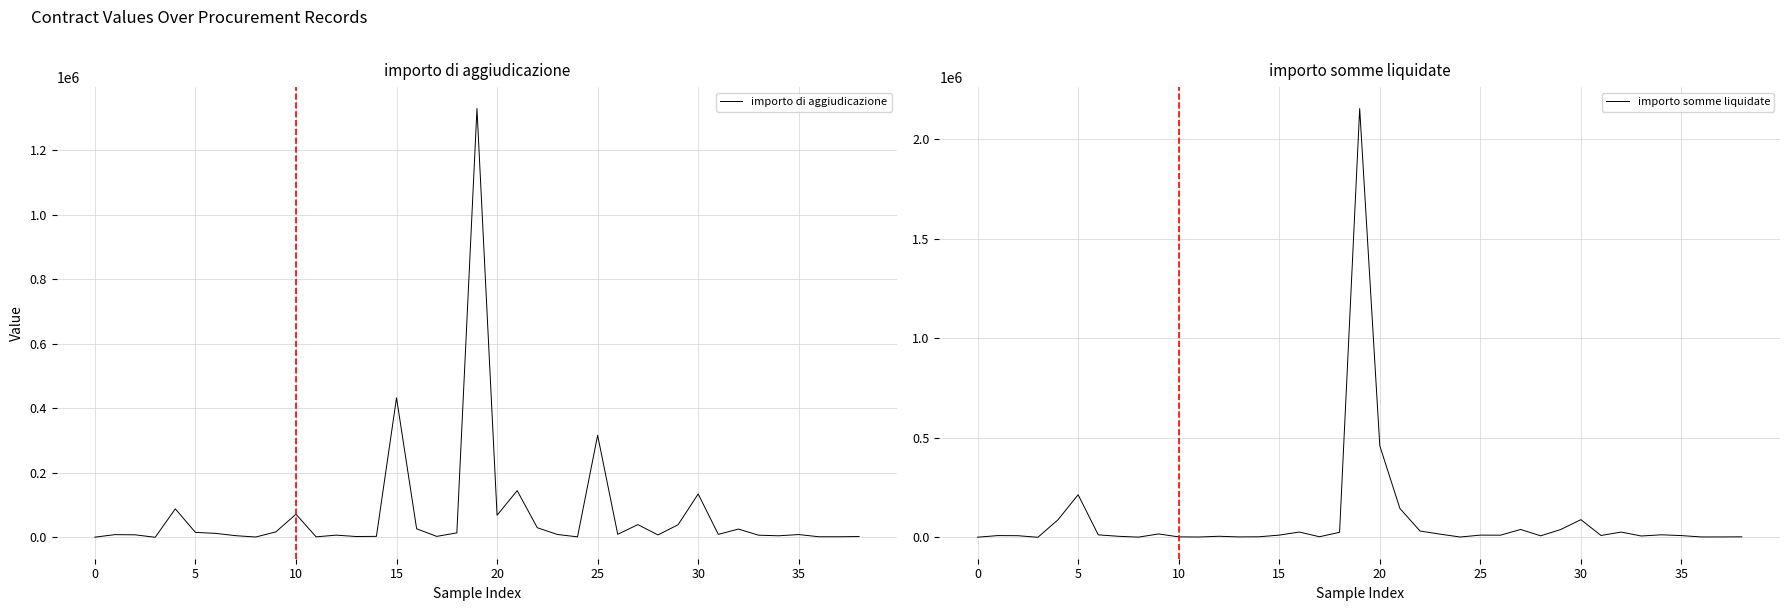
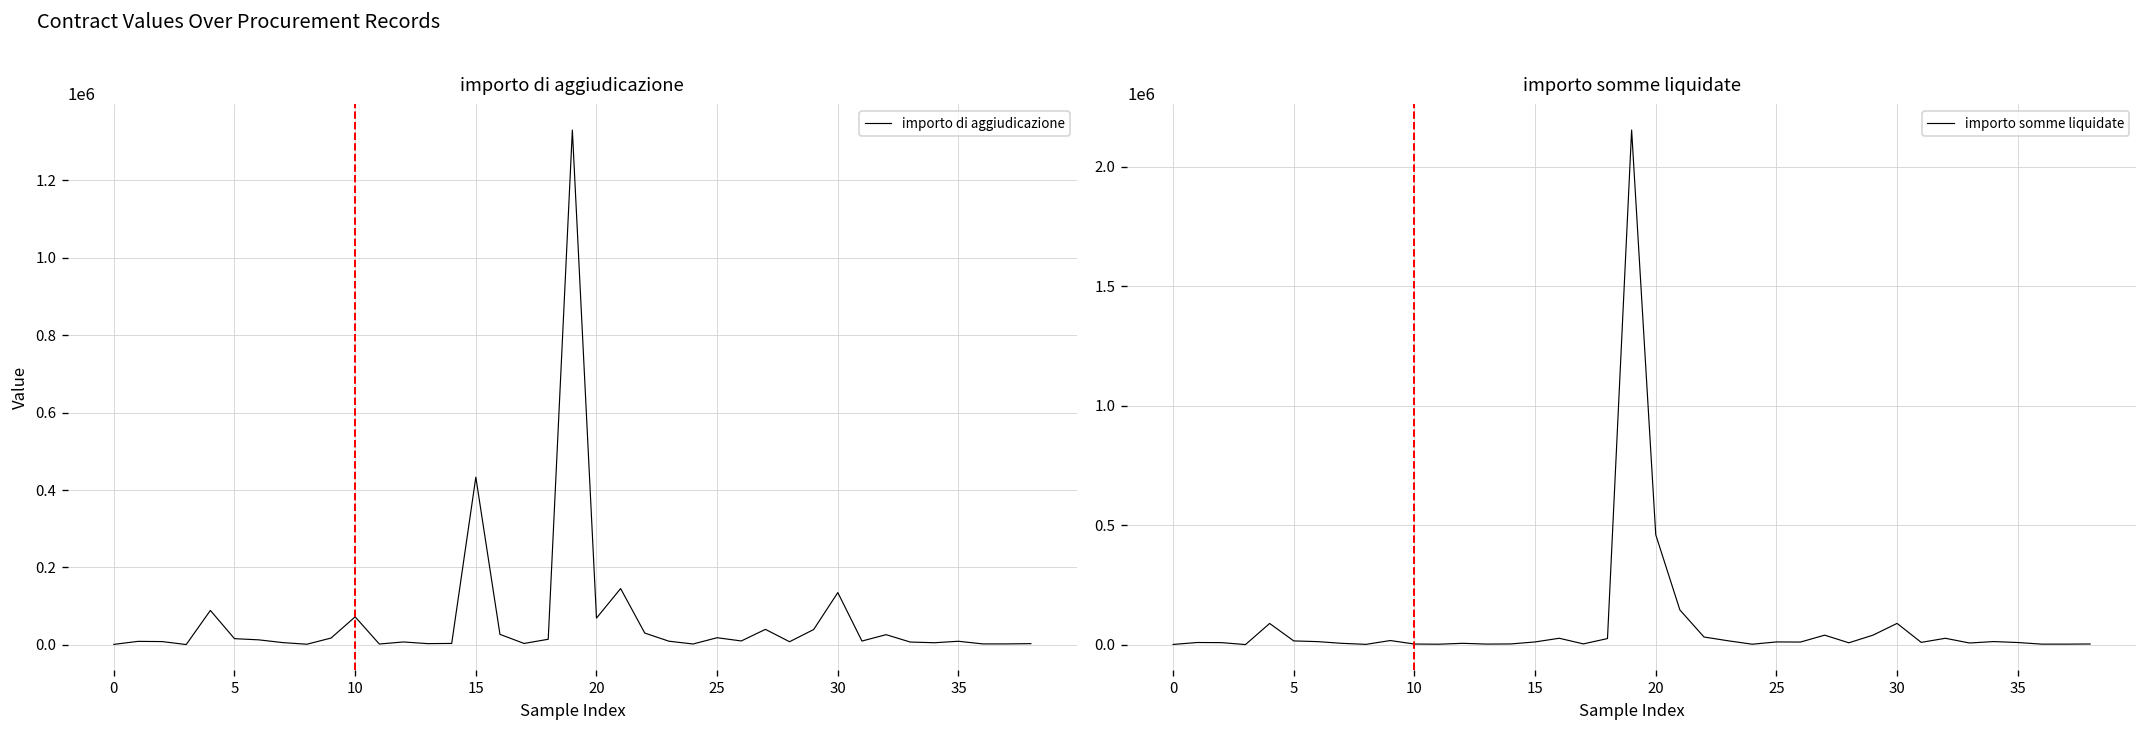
importo di aggiudicazione, 25: 320000 -> 20000
importo somme liquidate, 5: 210000 -> 20000
